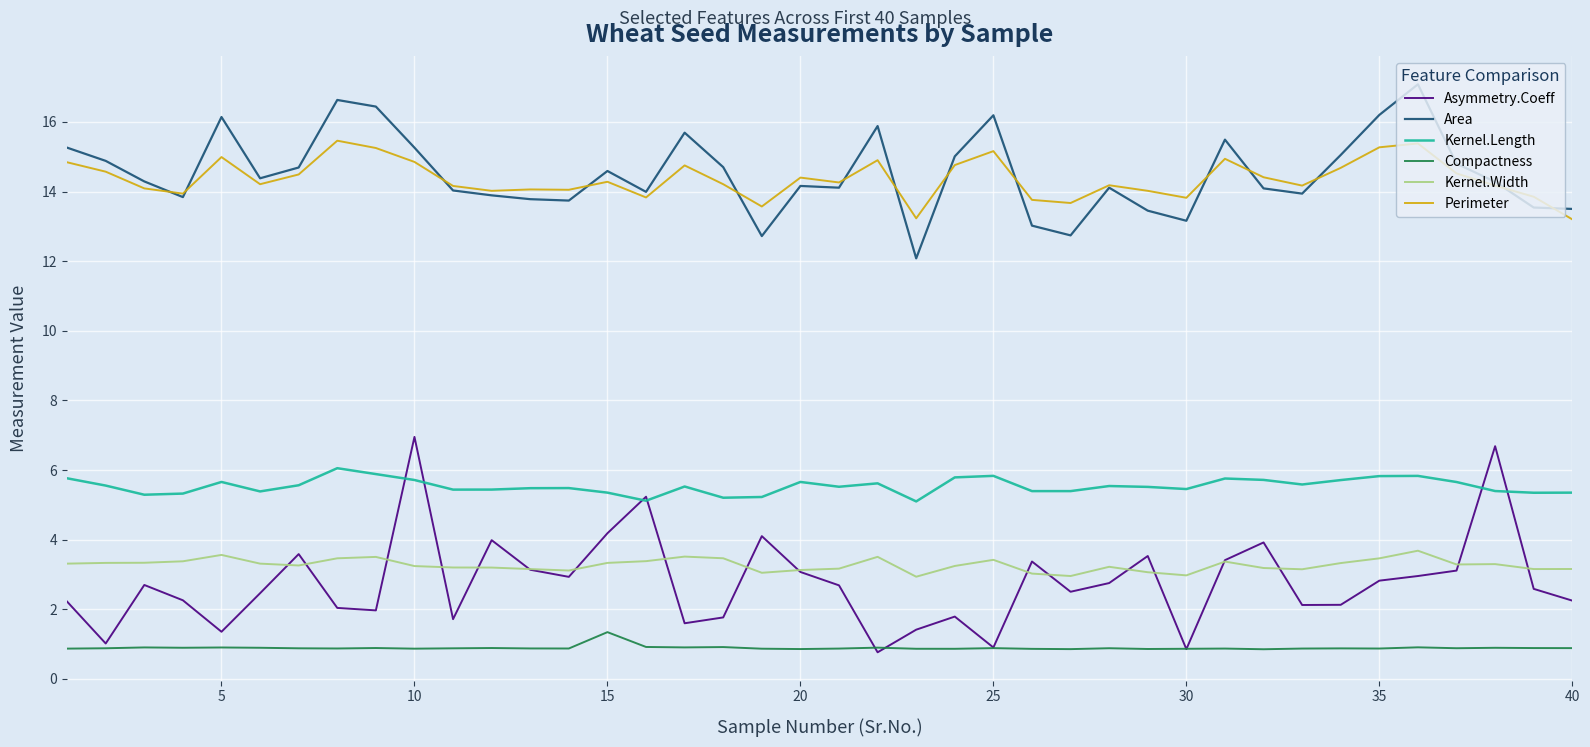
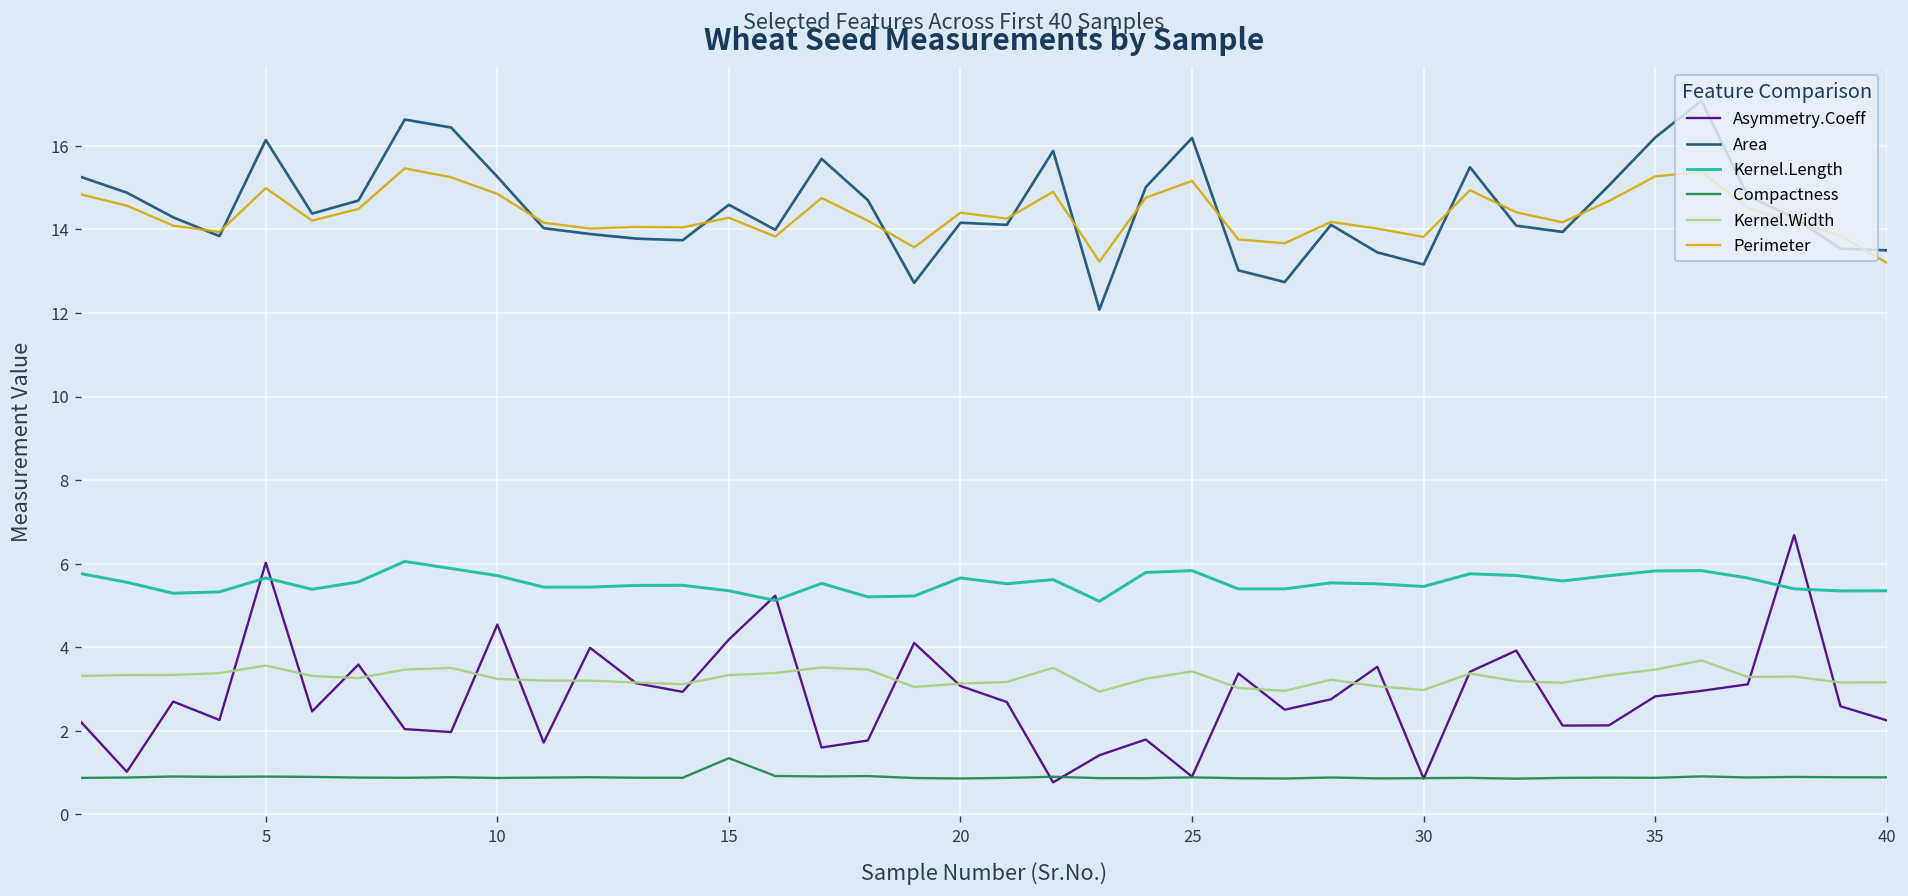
Asymmetry.Coeff, 5: 1.4 -> 6.0
Asymmetry.Coeff, 10: 7.0 -> 4.5
